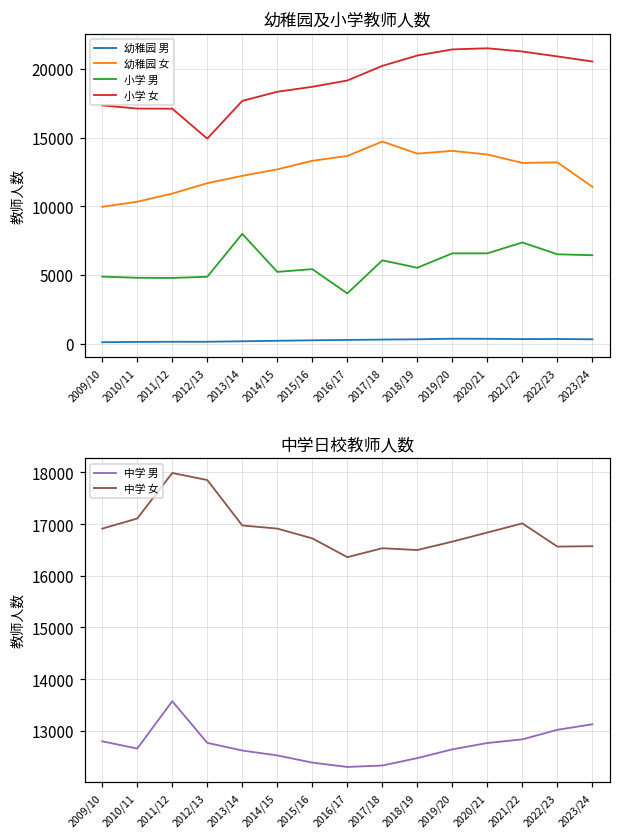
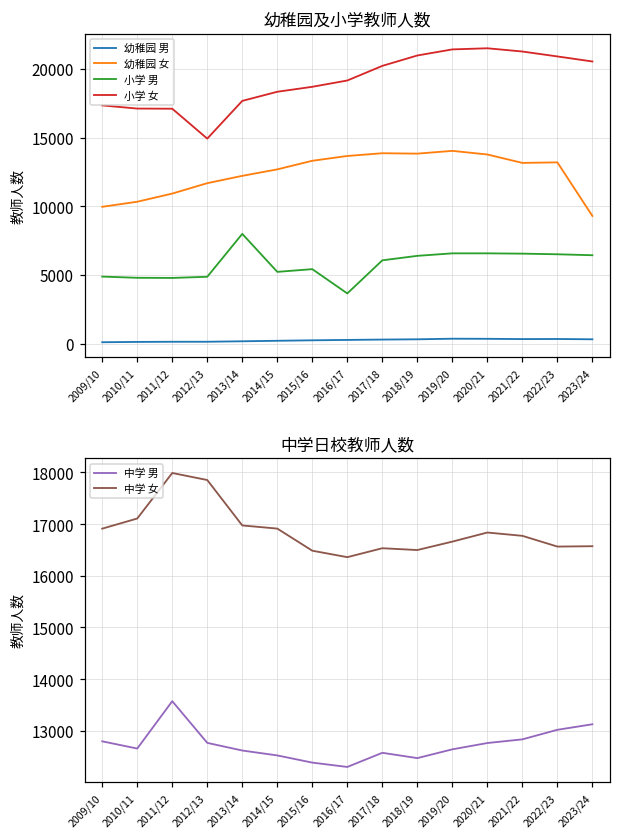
幼稚园及小学教师人数, 幼稚园 女, 2017/18: 14700 -> 13900
幼稚园及小学教师人数, 小学 男, 2018/19: 5500 -> 6400
幼稚园及小学教师人数, 小学 男, 2021/22: 7400 -> 6600
幼稚园及小学教师人数, 幼稚园 女, 2023/24: 11400 -> 9300
中学日校教师人数, 中学 女, 2015/16: 16700 -> 16500
中学日校教师人数, 中学 男, 2017/18: 12300 -> 12600
中学日校教师人数, 中学 女, 2021/22: 17000 -> 16800
